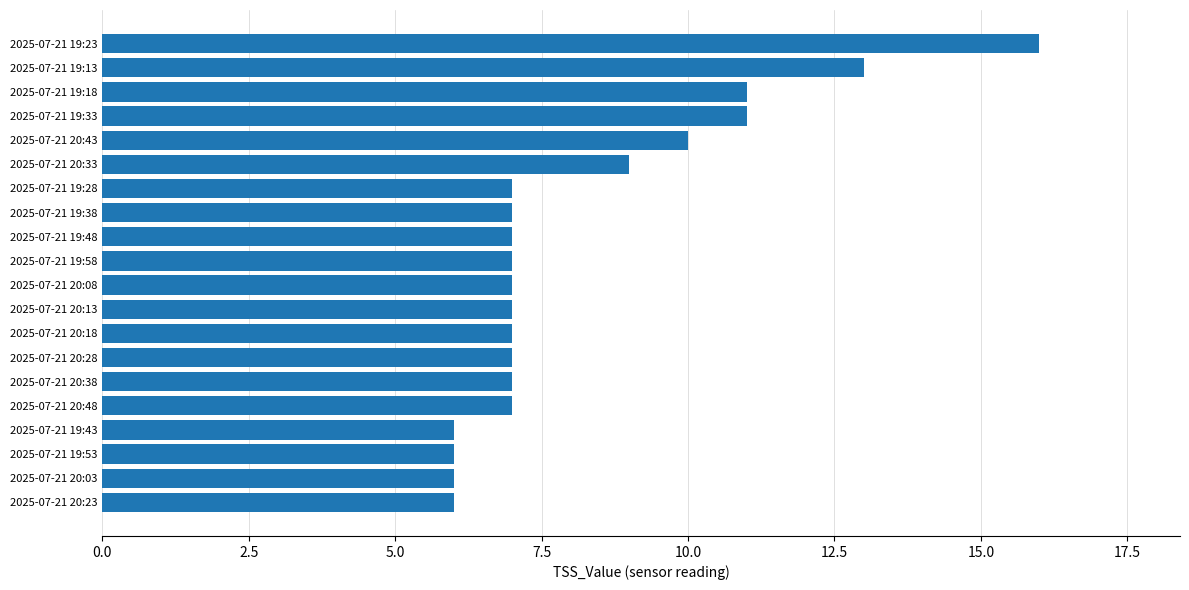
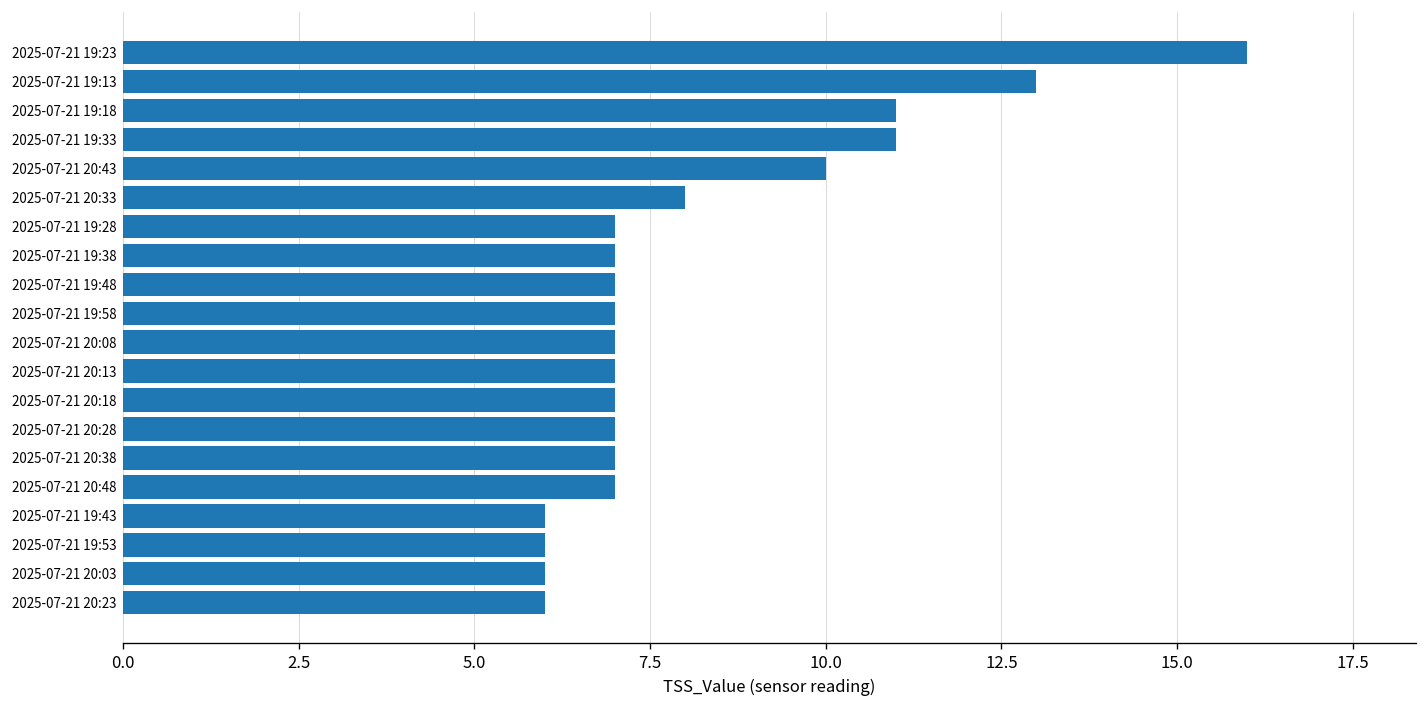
2025-07-21 20:33: 9 -> 8
